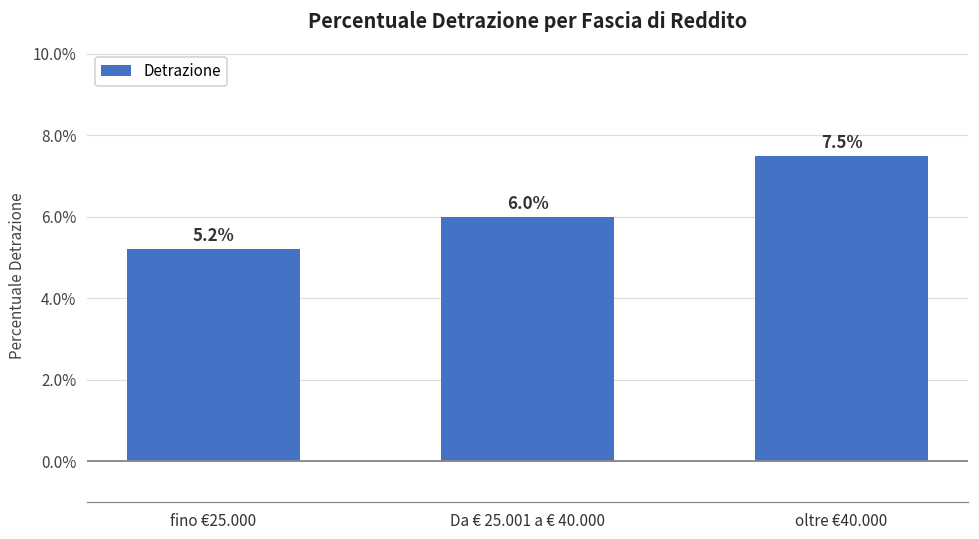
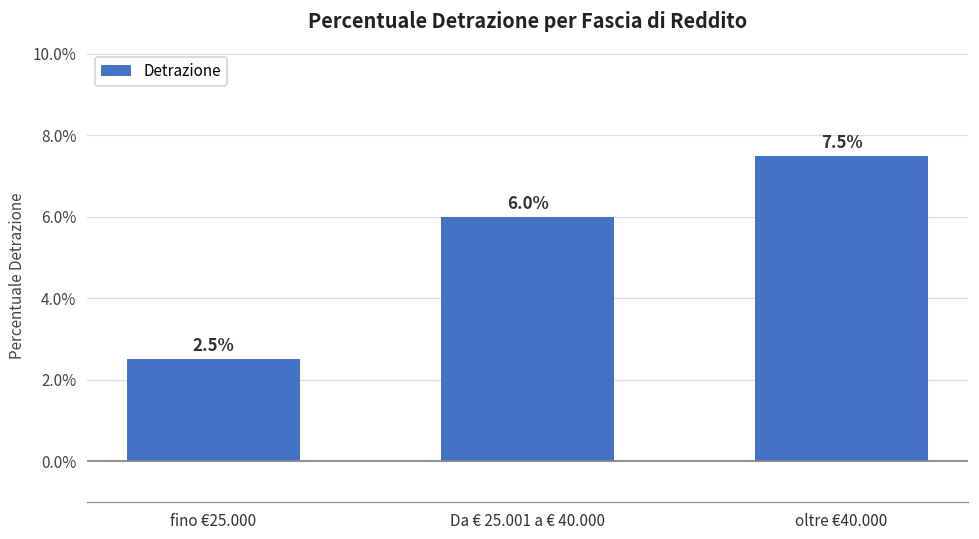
fino €25.000: 5.2% -> 2.5%
